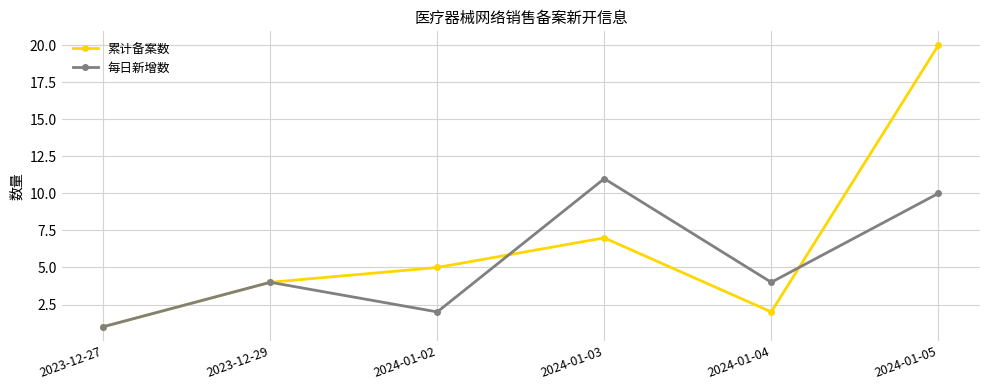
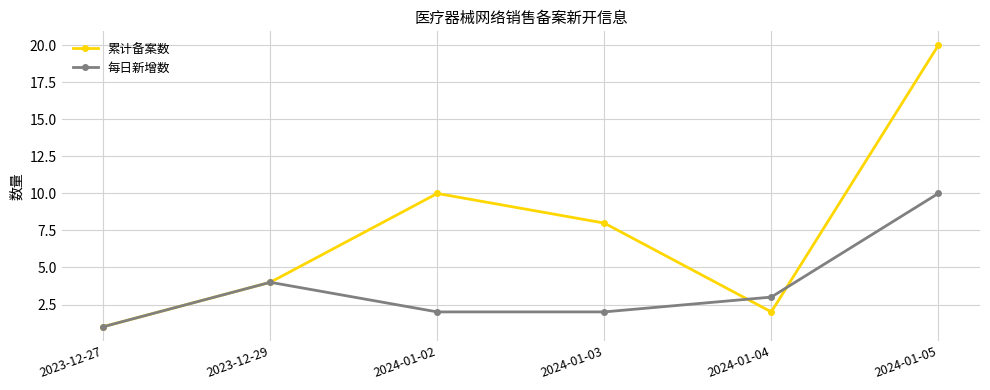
累计备案数, 2024-01-02: 5 -> 10
累计备案数, 2024-01-03: 7 -> 8
每日新增数, 2024-01-03: 11 -> 2
每日新增数, 2024-01-04: 4 -> 3
